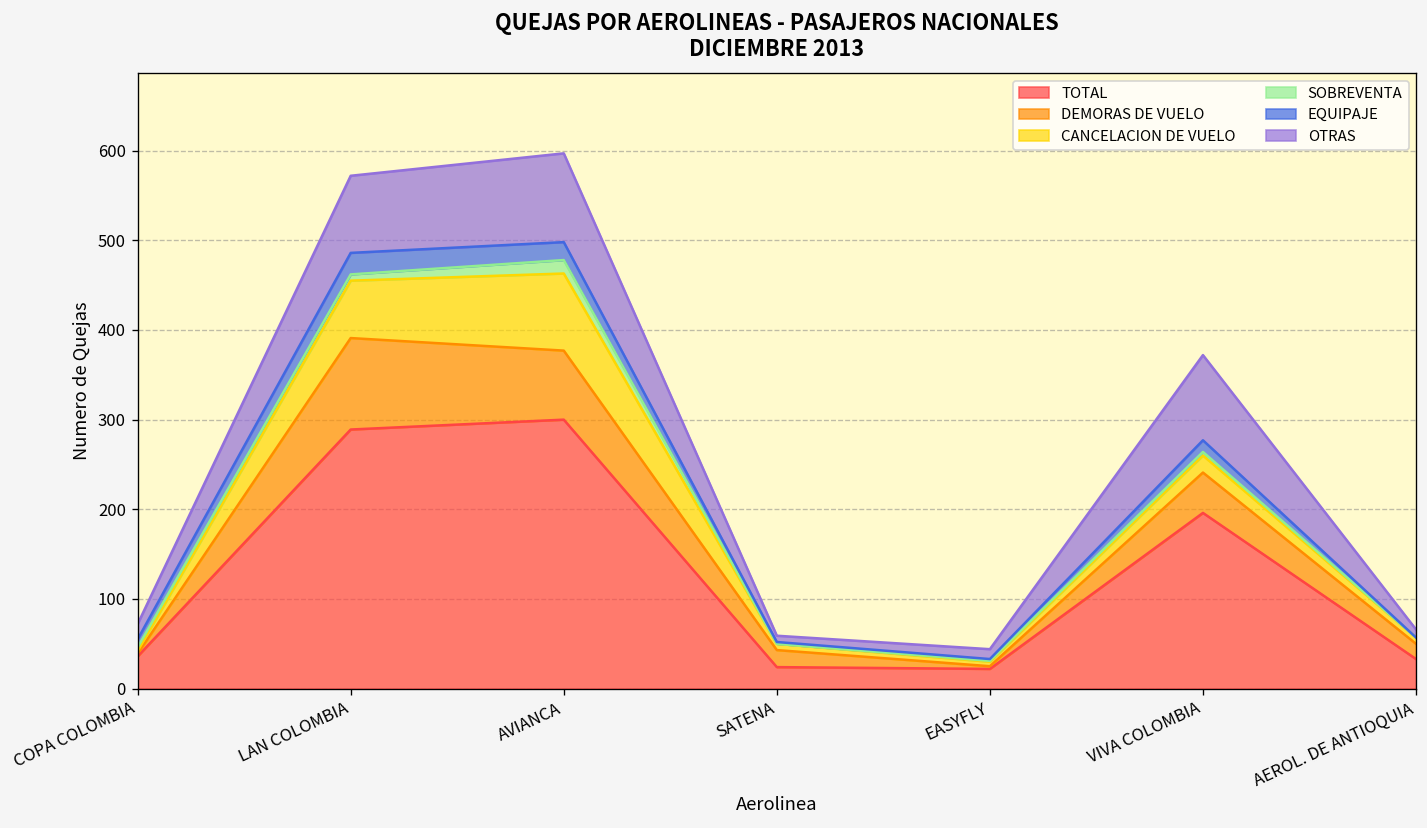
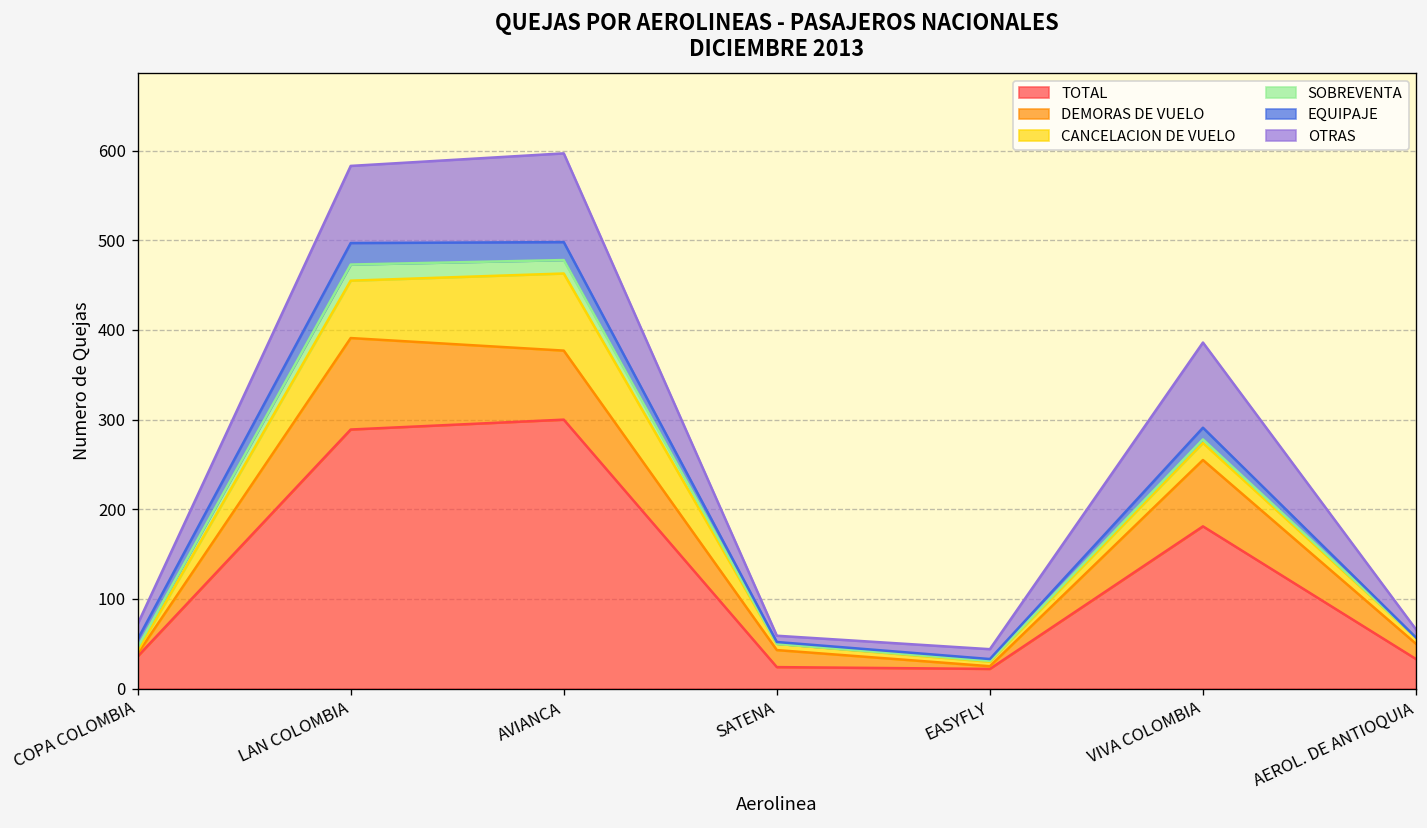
SOBREVENTA, LAN COLOMBIA: 10 -> 20
TOTAL, VIVA COLOMBIA: 200 -> 180
DEMORAS DE VUELO, VIVA COLOMBIA: 50 -> 70
